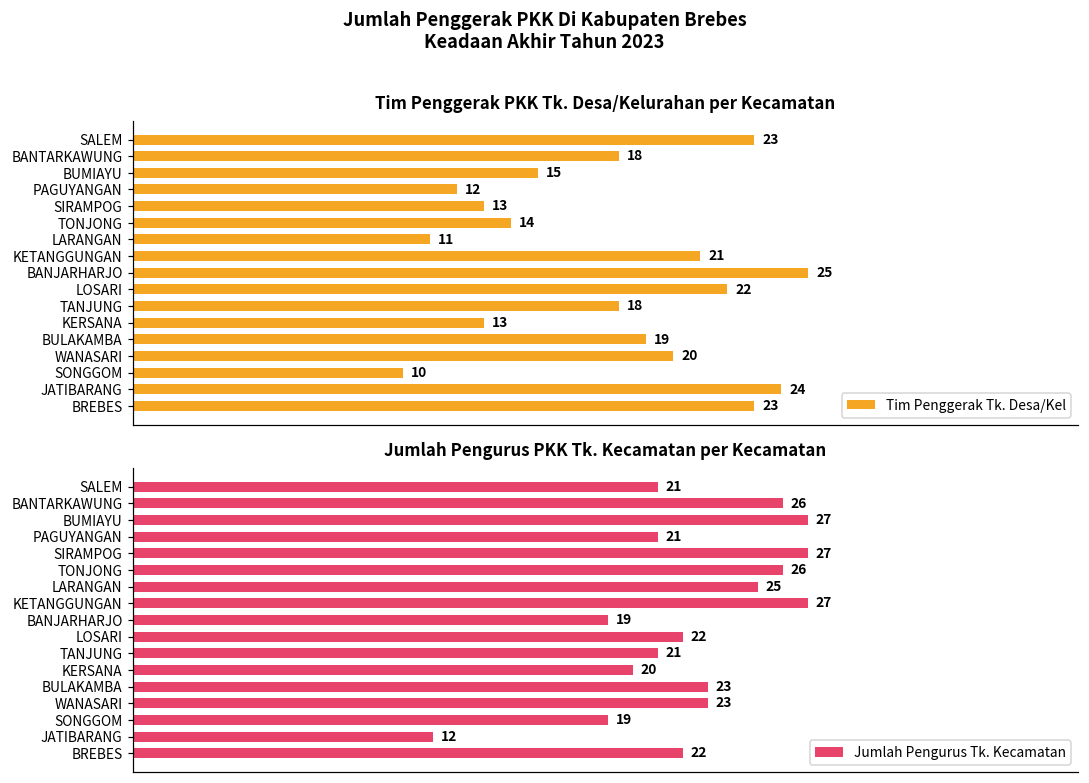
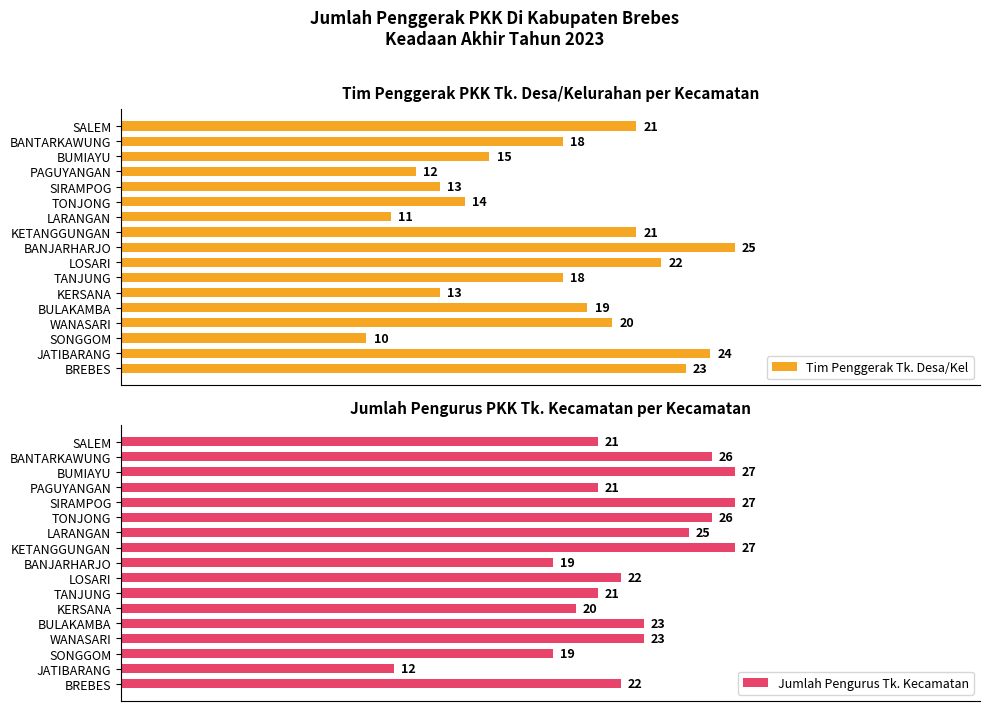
Tim Penggerak PKK Tk. Desa/Kelurahan per Kecamatan, SALEM: 23 -> 21
